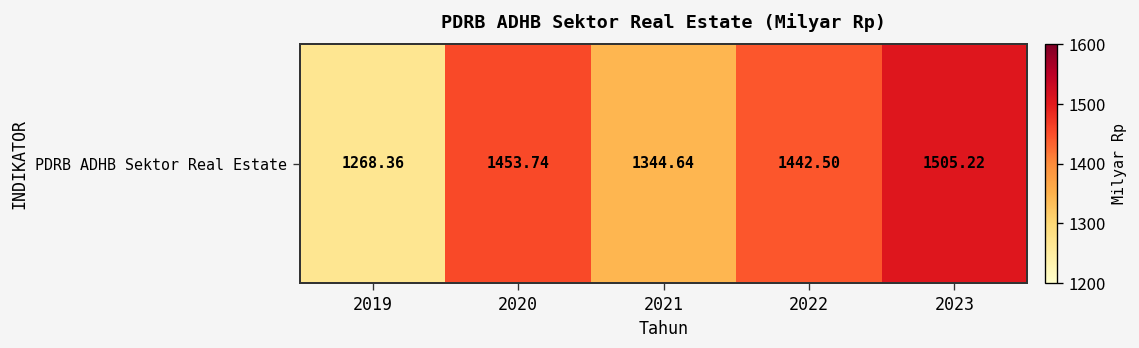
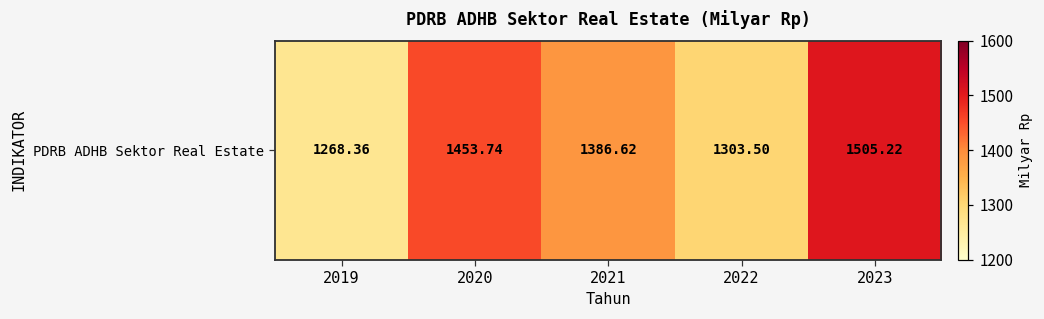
PDRB ADHB Sektor Real Estate, 2021: 1344.64 -> 1386.62
PDRB ADHB Sektor Real Estate, 2022: 1442.50 -> 1303.50
